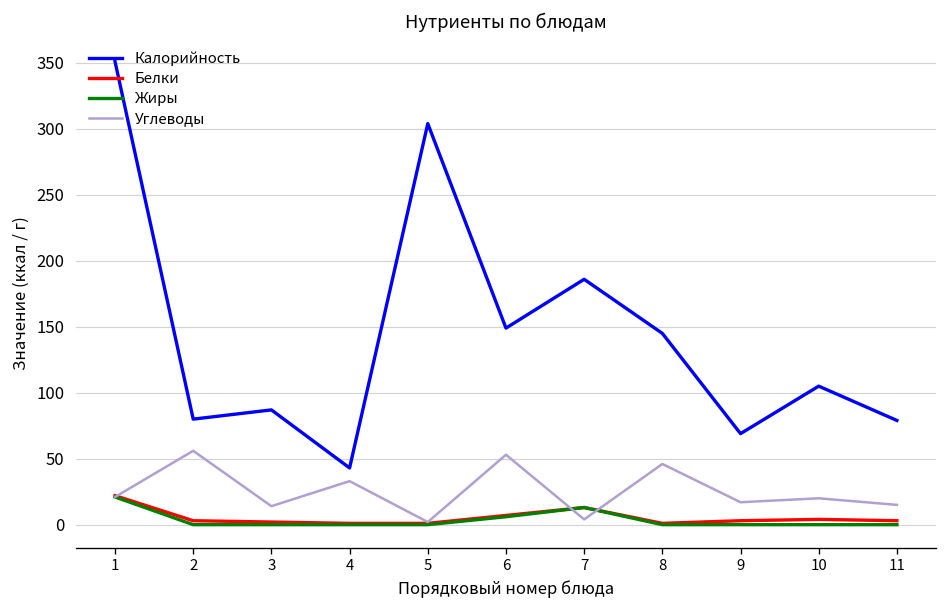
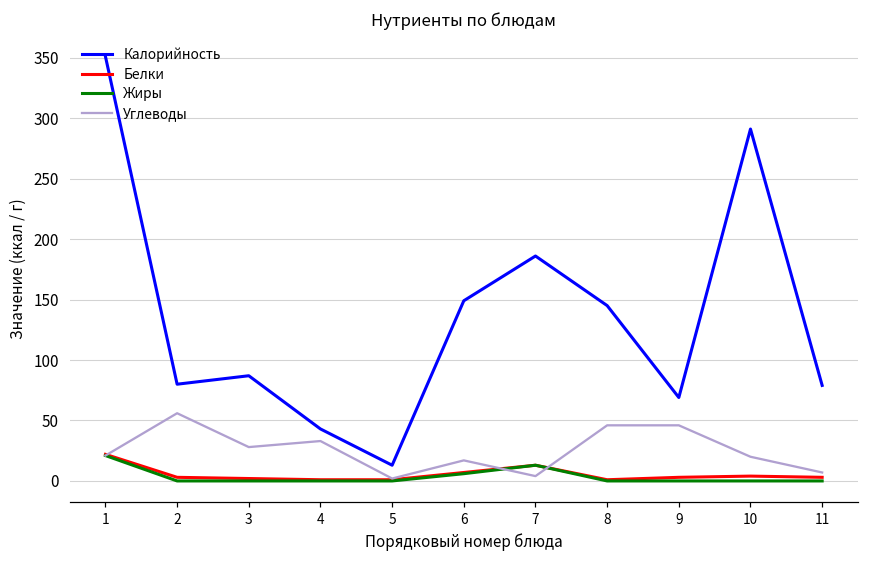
Углеводы, 3: 14 -> 28
Калорийность, 5: 304 -> 13
Углеводы, 6: 53 -> 17
Углеводы, 9: 17 -> 46
Калорийность, 10: 105 -> 291
Углеводы, 11: 15 -> 7
